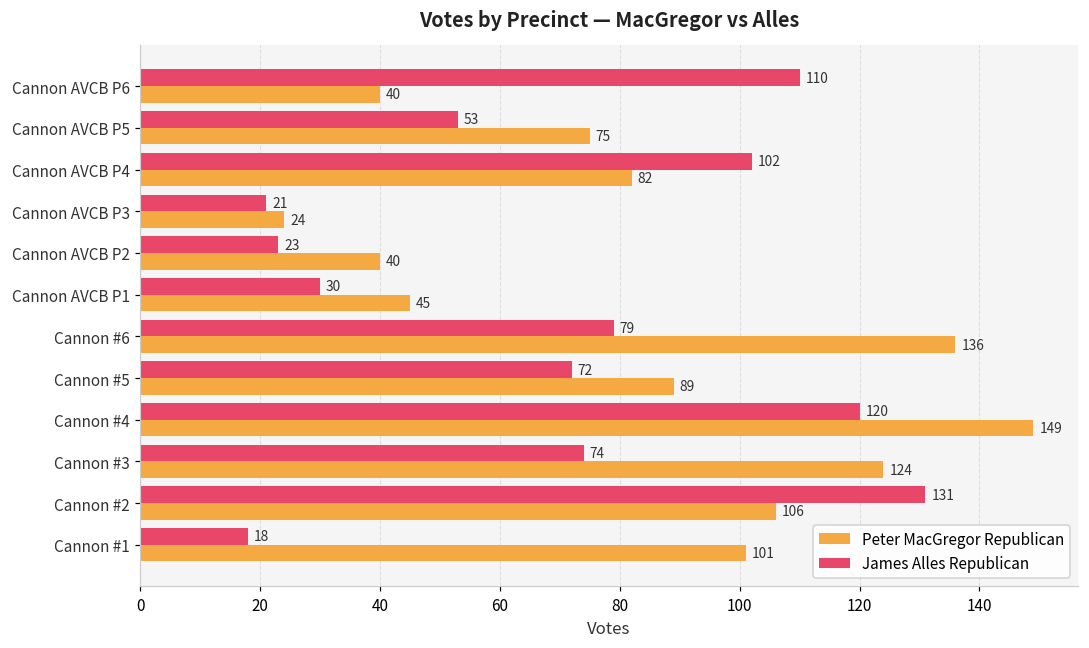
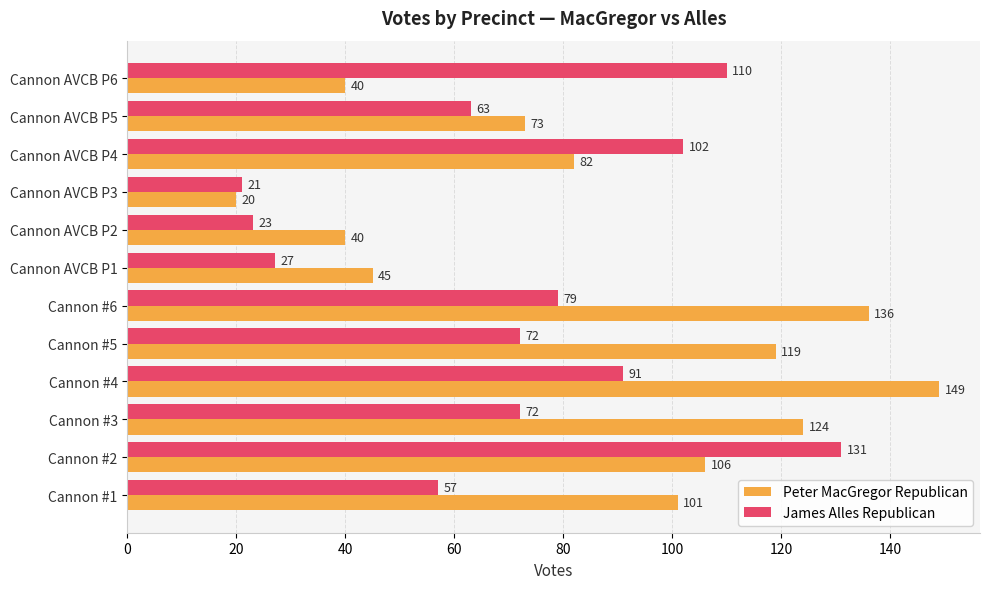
James Alles Republican, Cannon AVCB P5: 53 -> 63
Peter MacGregor Republican, Cannon AVCB P5: 75 -> 73
Peter MacGregor Republican, Cannon AVCB P3: 24 -> 20
James Alles Republican, Cannon AVCB P1: 30 -> 27
Peter MacGregor Republican, Cannon #5: 89 -> 119
James Alles Republican, Cannon #4: 120 -> 91
James Alles Republican, Cannon #3: 74 -> 72
James Alles Republican, Cannon #1: 18 -> 57
